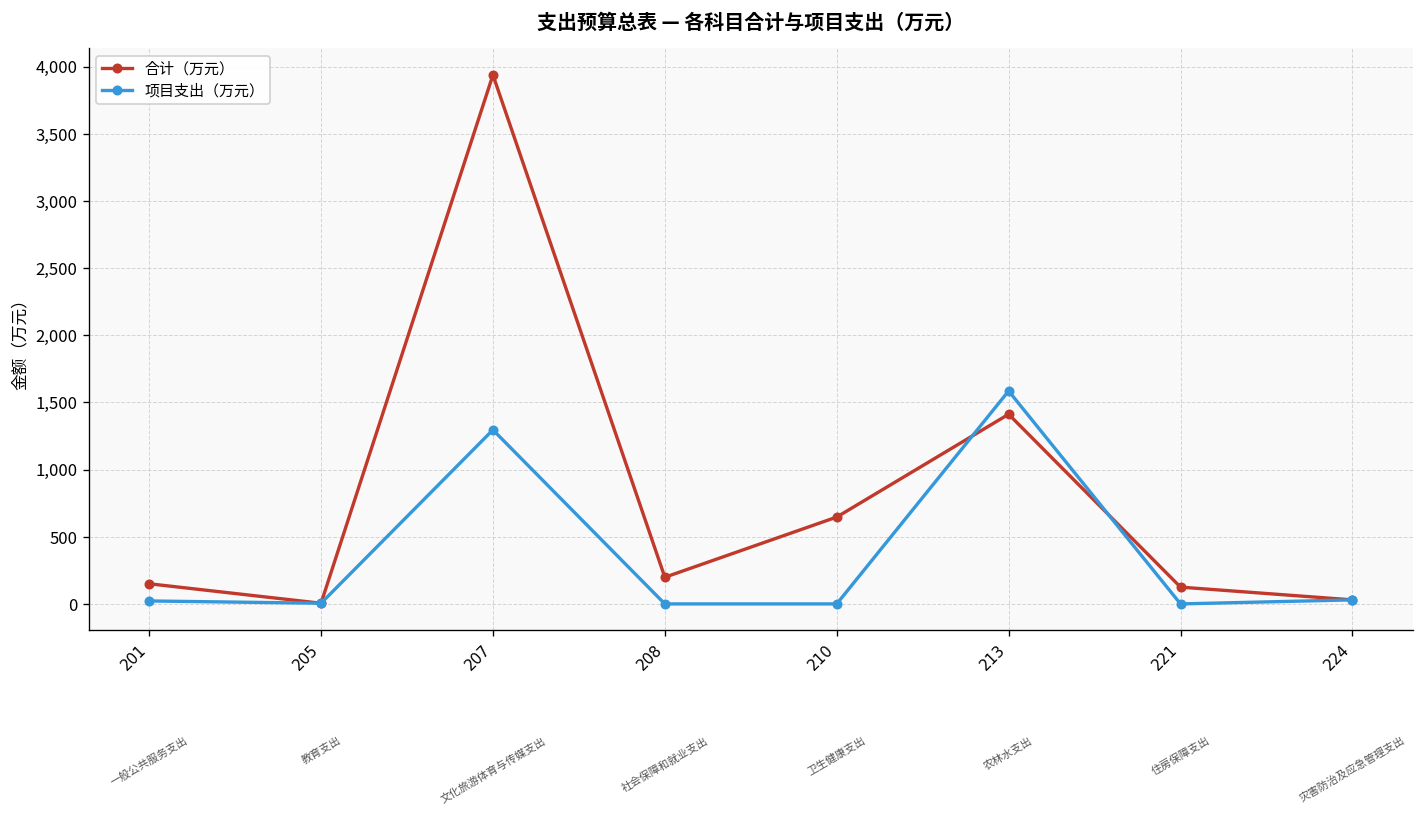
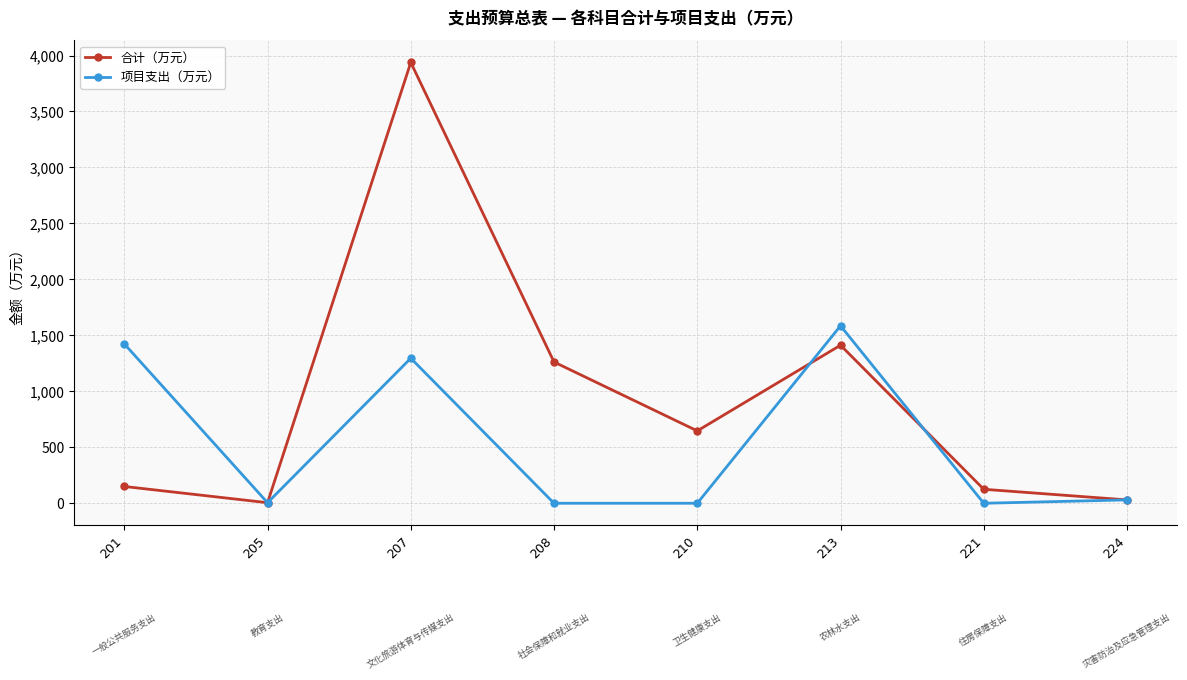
项目支出（万元）, 201: 20 -> 1,420
合计（万元）, 208: 200 -> 1,260
